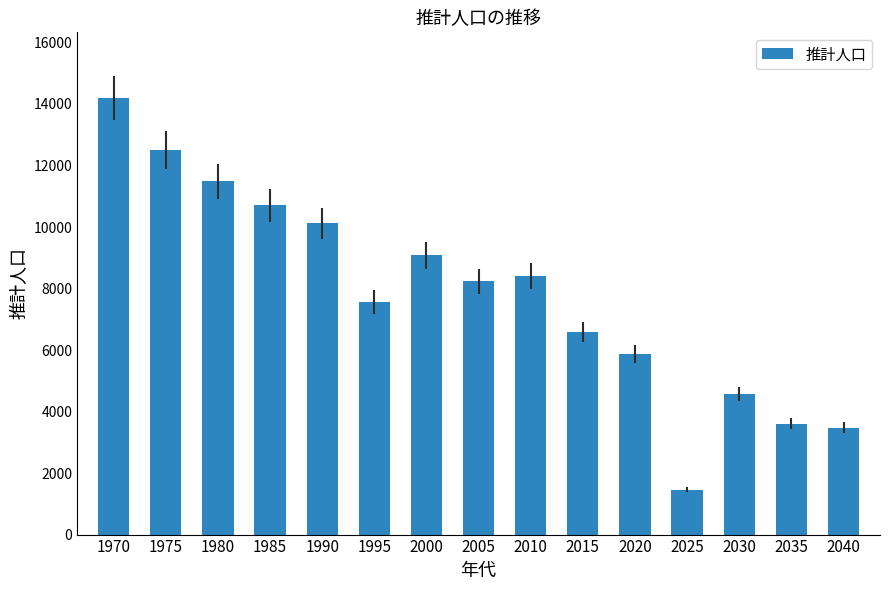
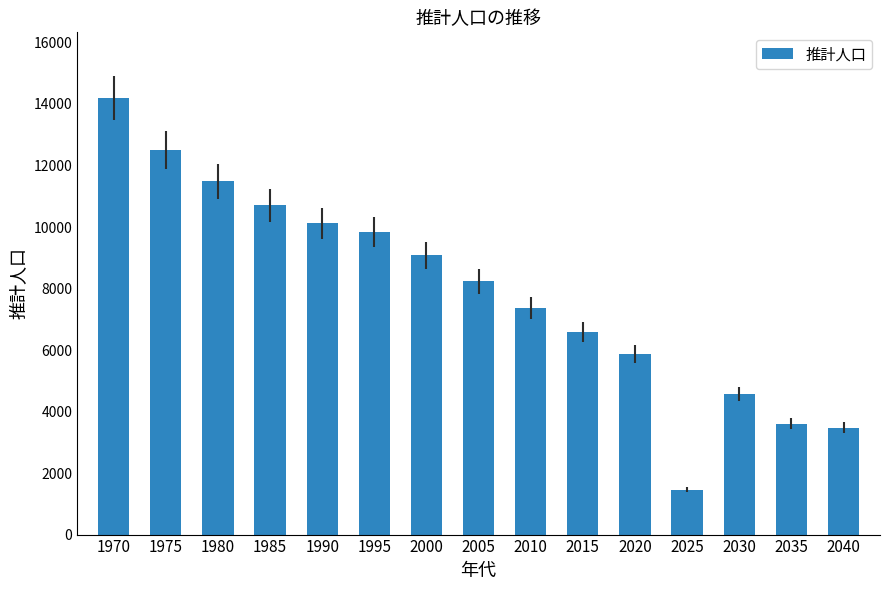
1995: 7600 -> 9800
2010: 8400 -> 7400
